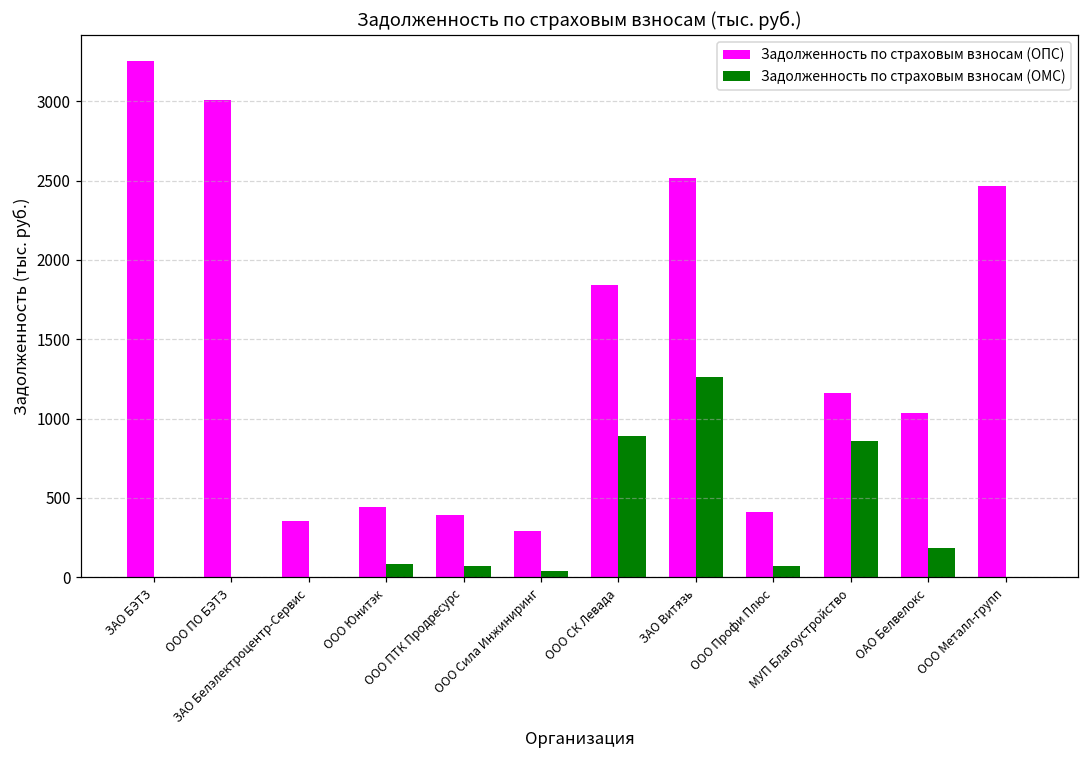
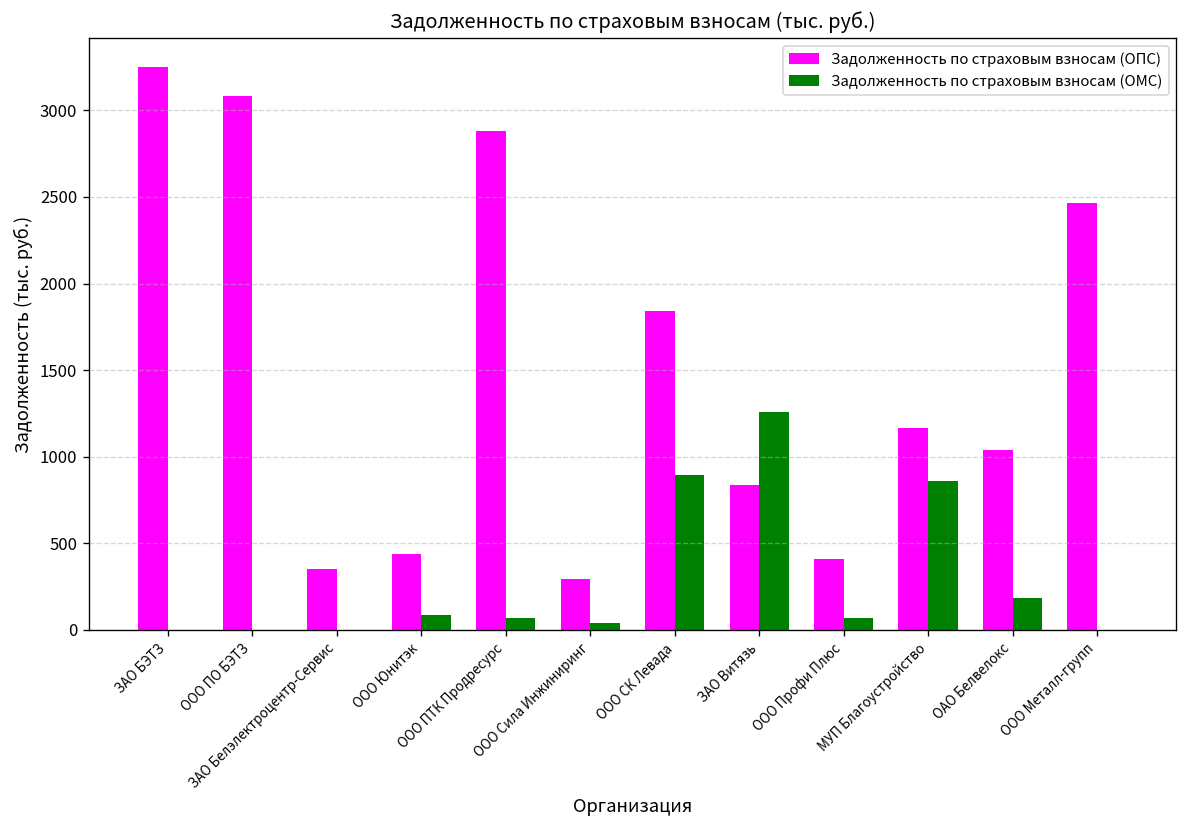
Задолженность по страховым взносам (ОПС), ООО ПО БЭТЗ: 3010 -> 3080
Задолженность по страховым взносам (ОПС), ООО ПТК Продресурс: 390 -> 2880
Задолженность по страховым взносам (ОПС), ЗАО Витязь: 2520 -> 840
